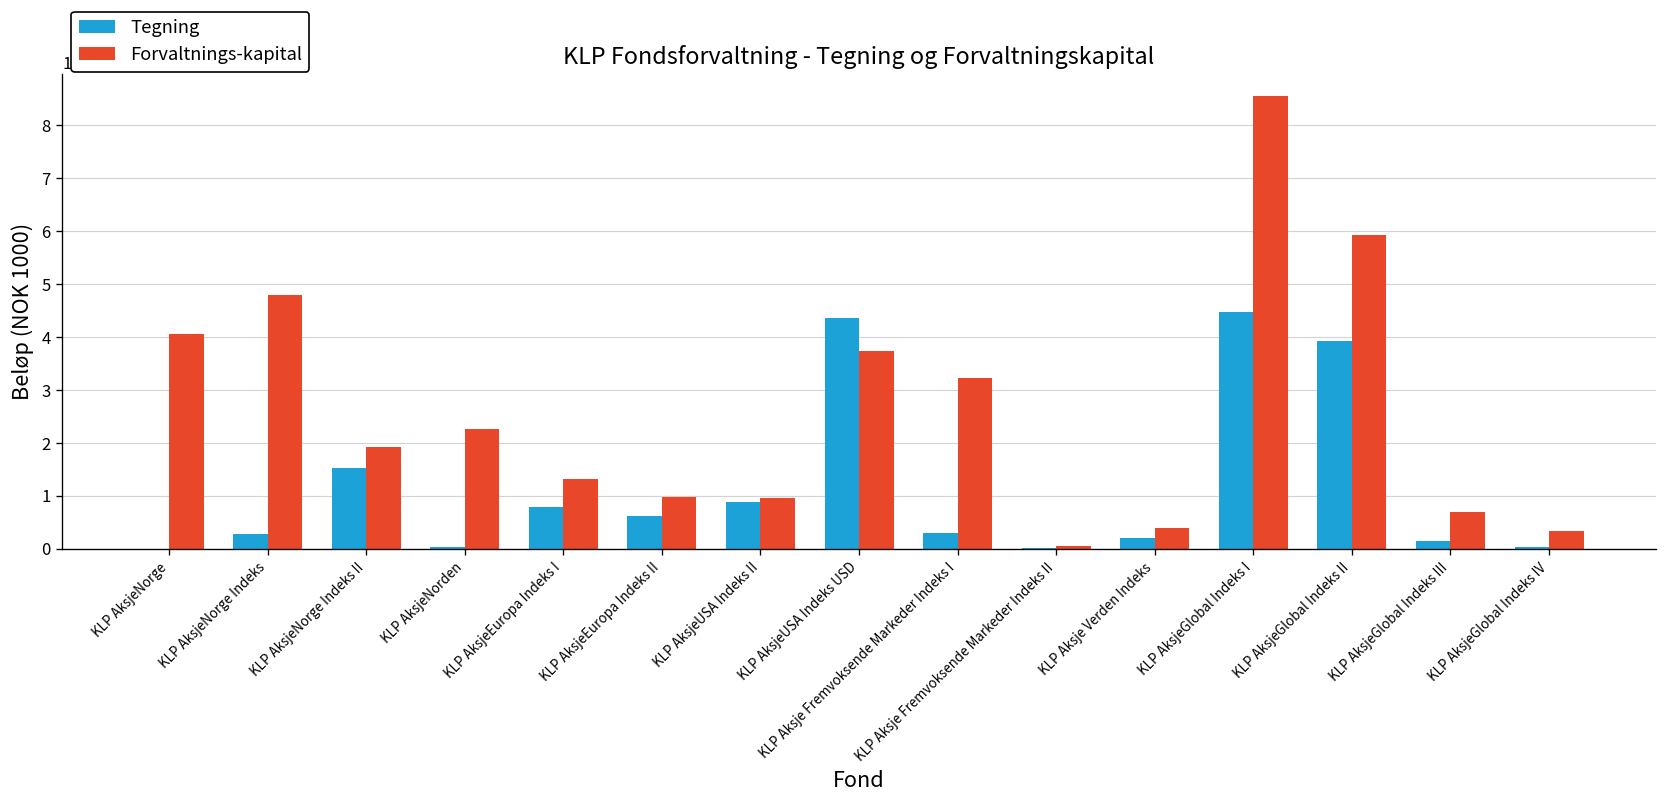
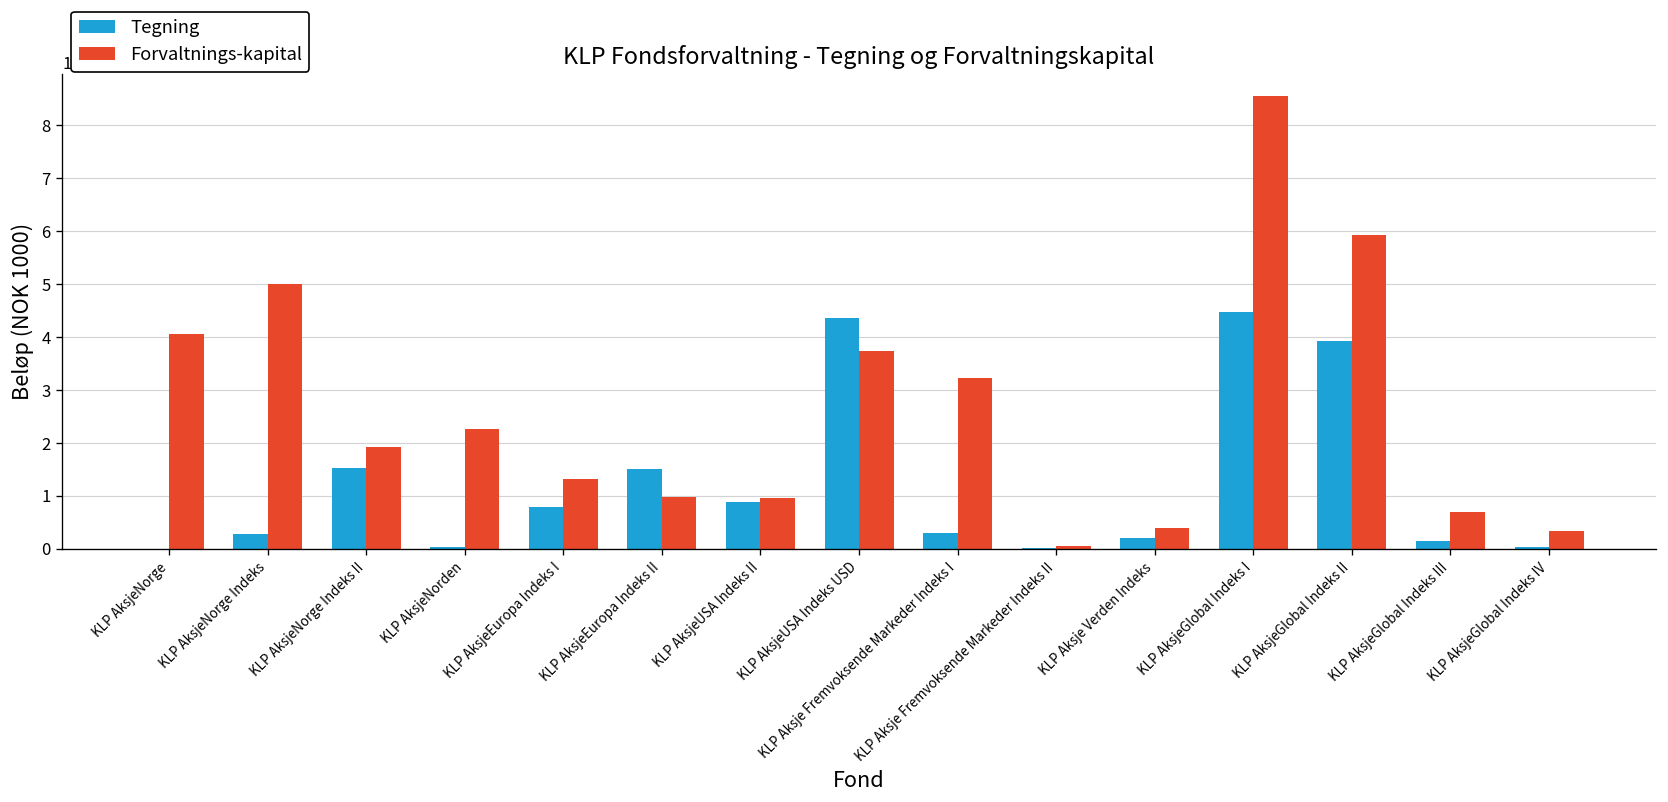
Forvaltnings-kapital, KLP AksjeNorge Indeks: 4800000 -> 5000000
Tegning, KLP AksjeEuropa Indeks II: 600000 -> 1500000
